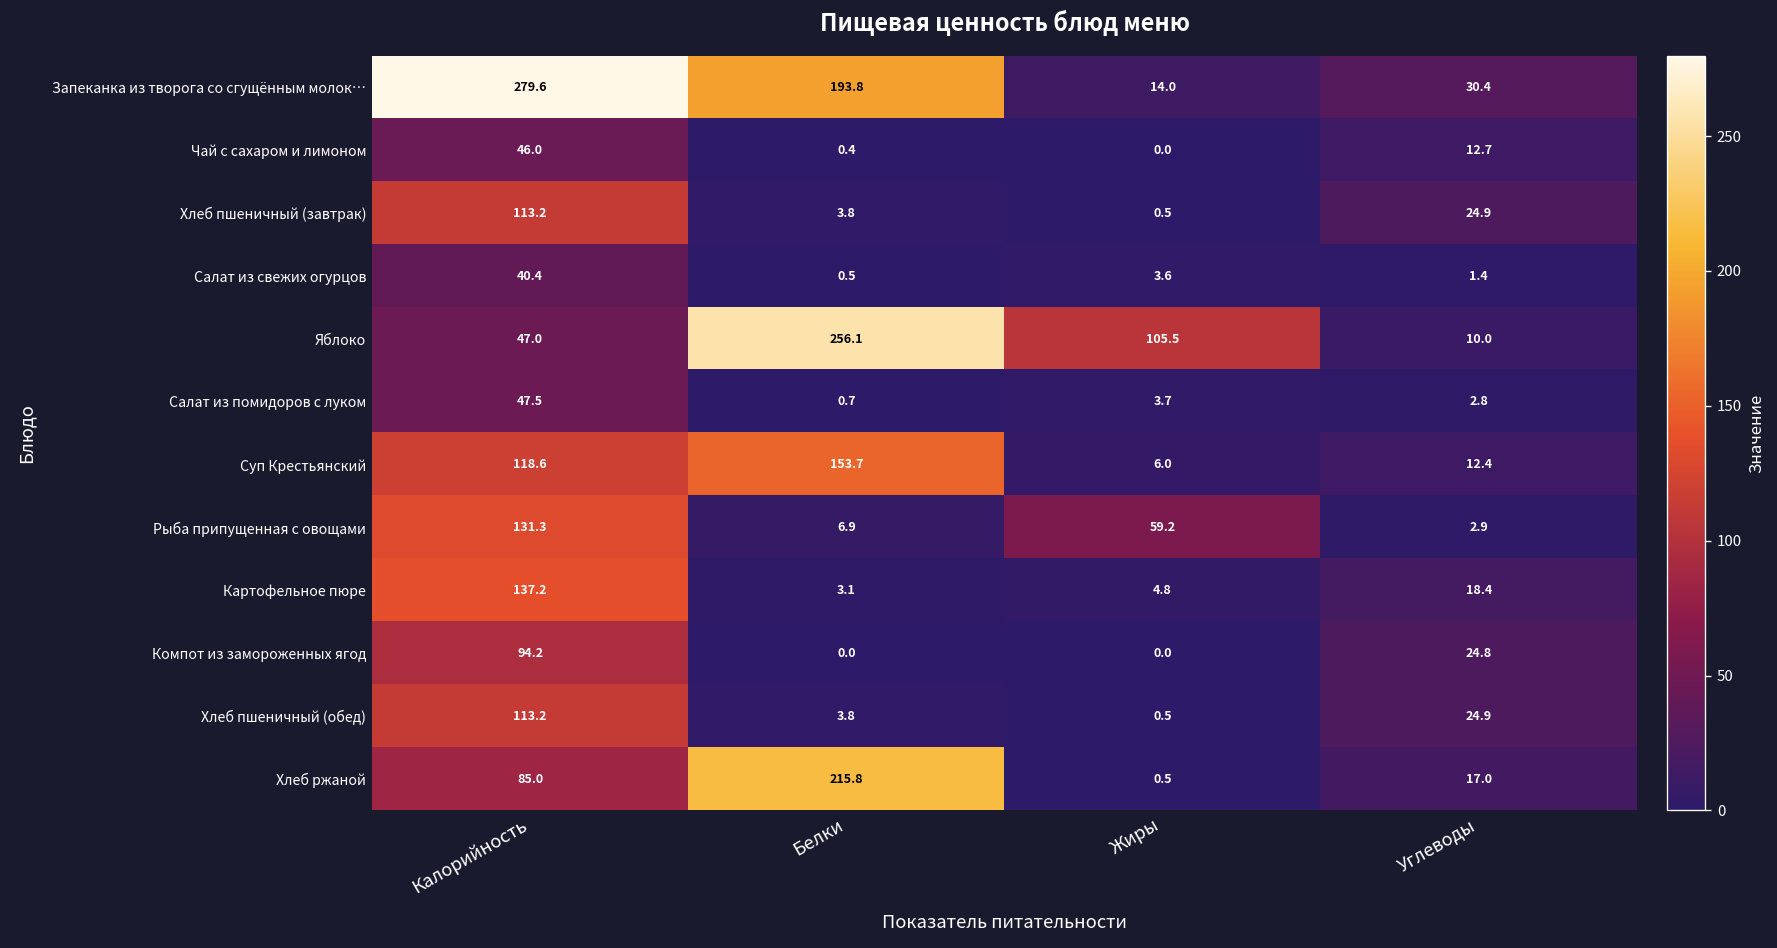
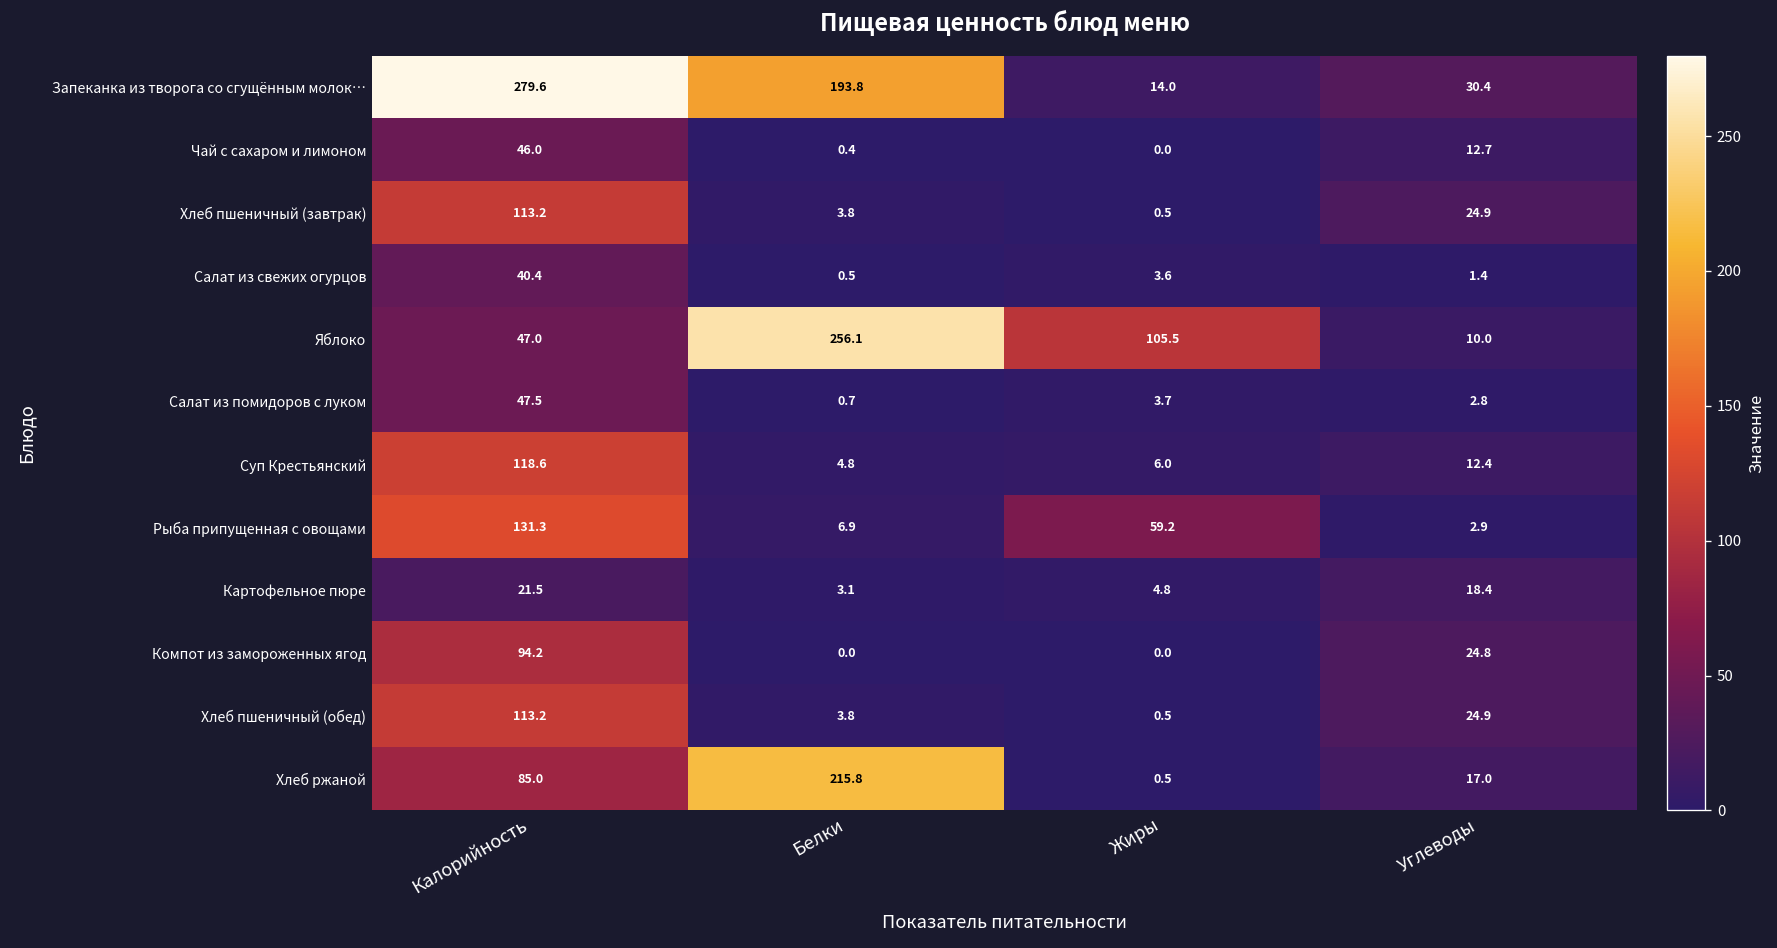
Суп Крестьянский, Белки: 153.7 -> 4.8
Картофельное пюре, Калорийность: 137.2 -> 21.5
